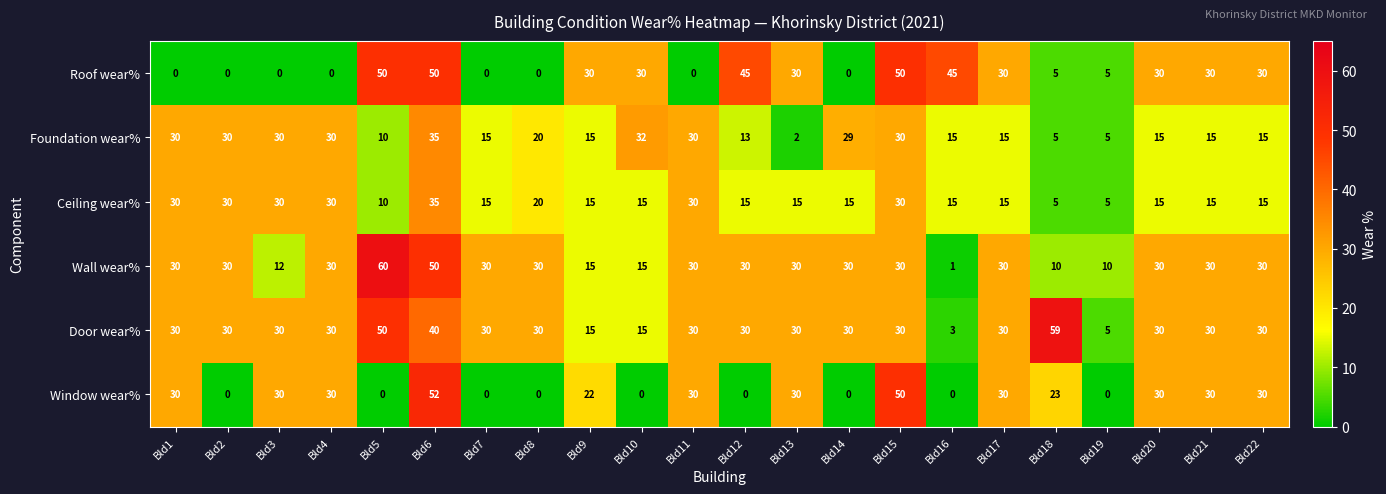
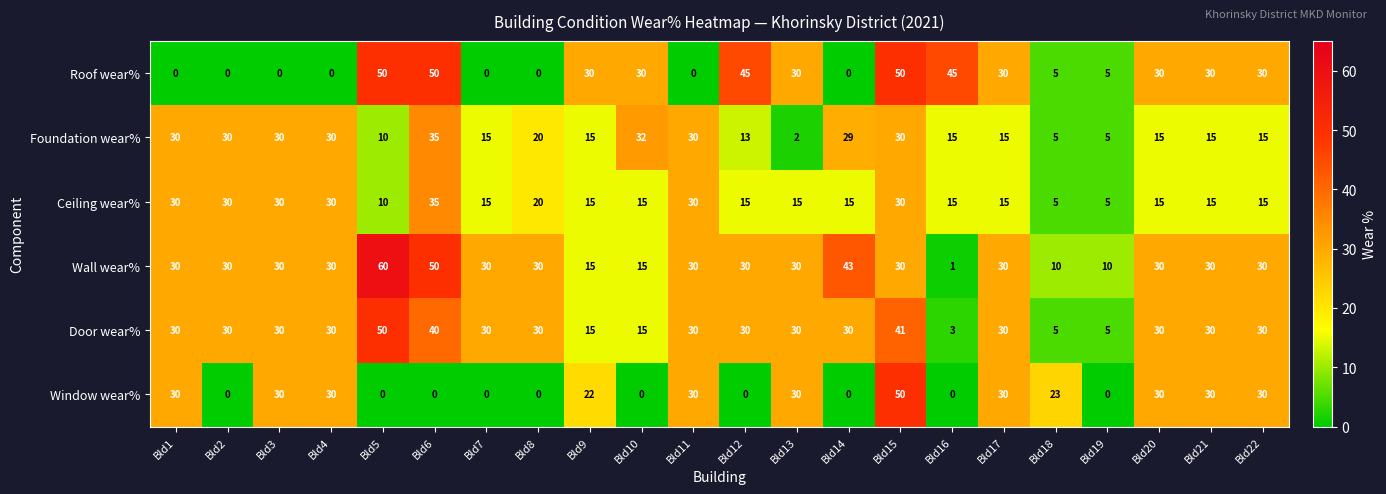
Wall wear%, Bld3: 12 -> 30
Wall wear%, Bld14: 30 -> 43
Door wear%, Bld15: 30 -> 41
Door wear%, Bld18: 59 -> 5
Window wear%, Bld6: 52 -> 0
